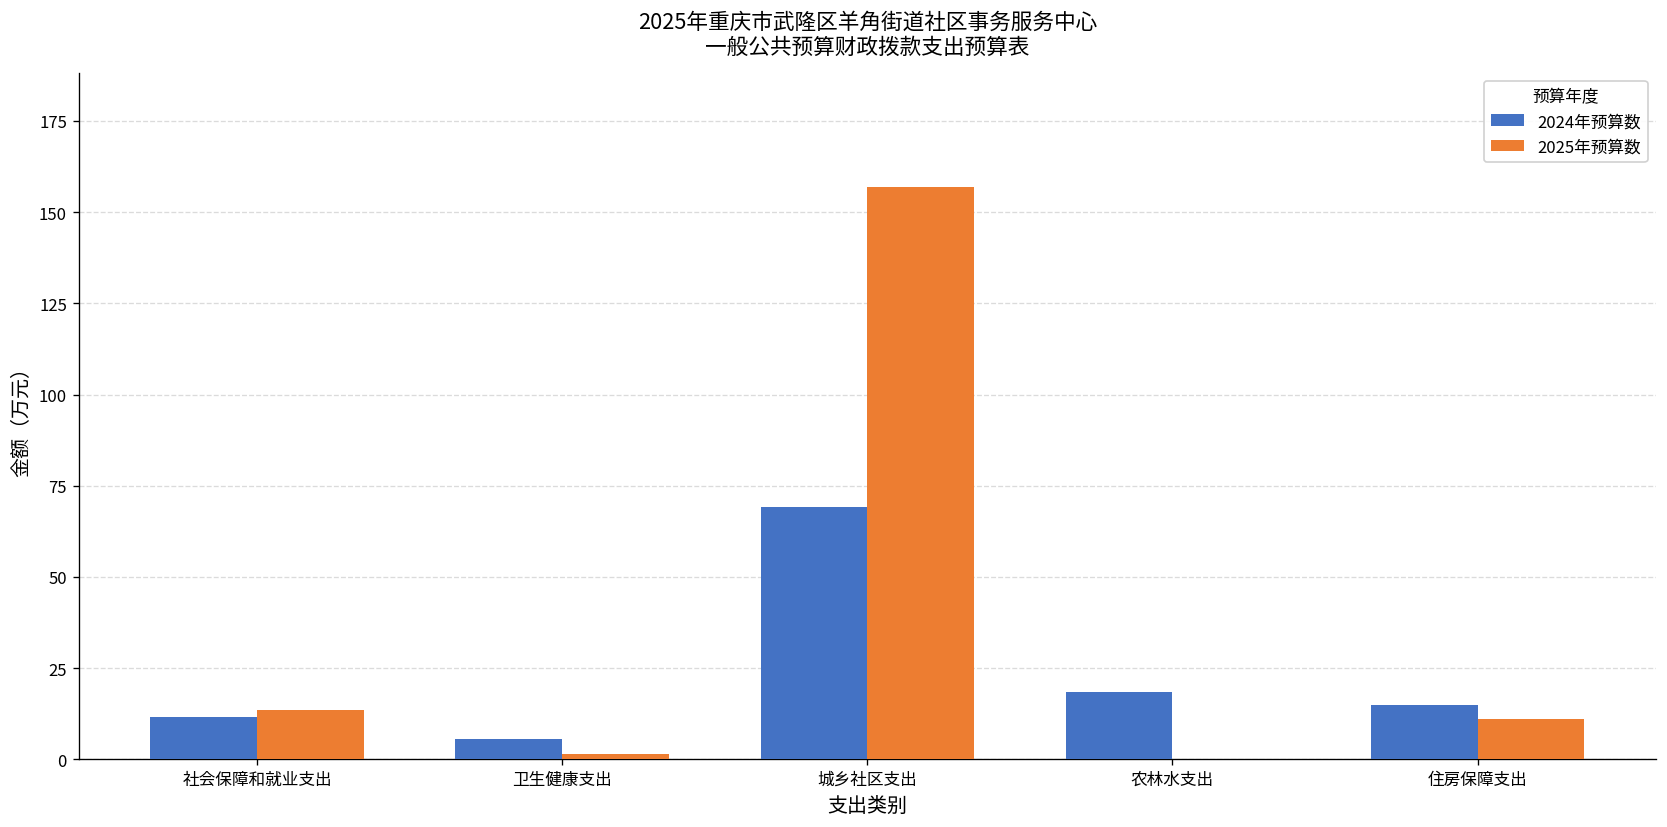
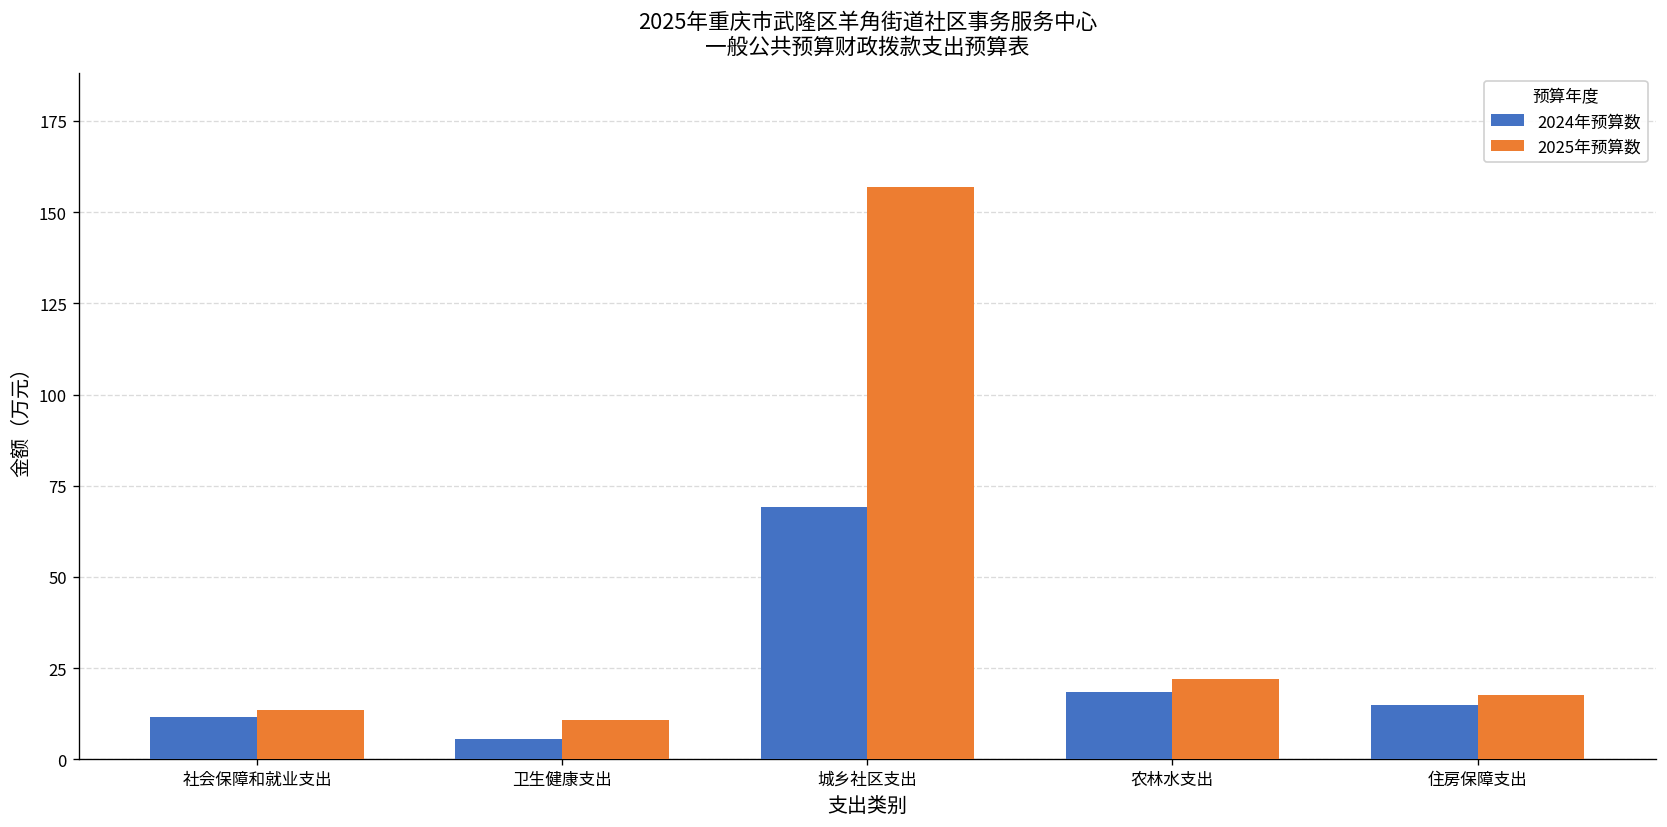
2025年预算数, 卫生健康支出: 2 -> 11
2025年预算数, 农林水支出: 0 -> 22
2025年预算数, 住房保障支出: 11 -> 18
